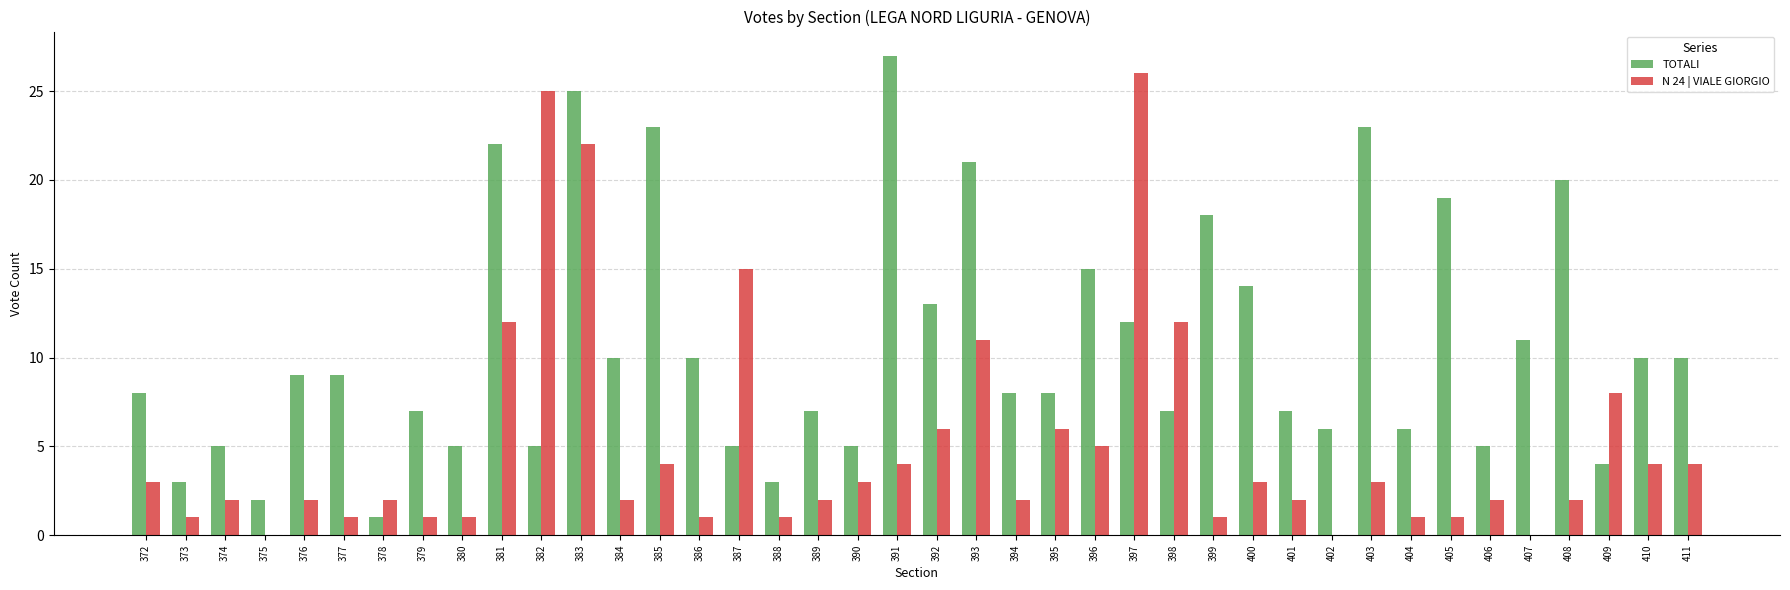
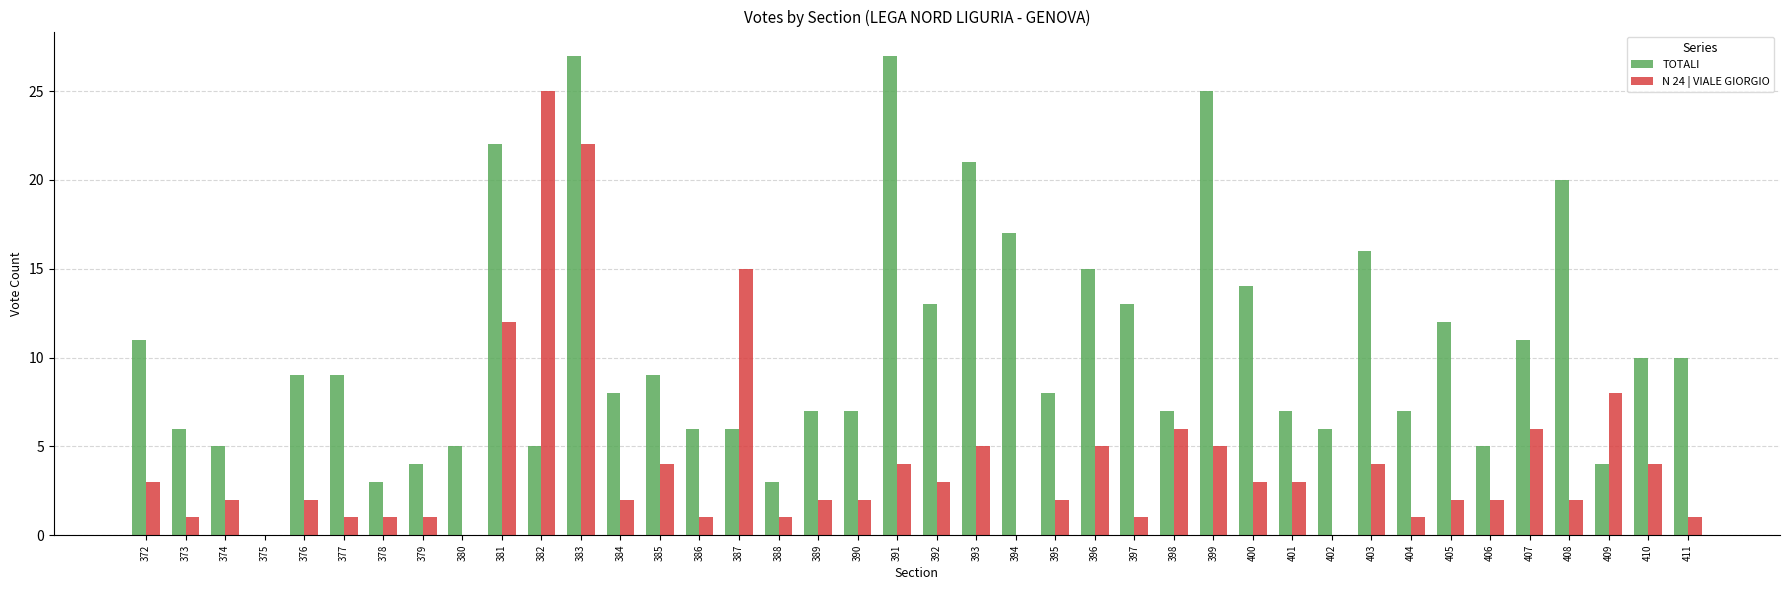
TOTALI, 372: 8 -> 11
TOTALI, 373: 3 -> 6
TOTALI, 375: 2 -> 0
TOTALI, 378: 1 -> 3
N 24 | VIALE GIORGIO, 378: 2 -> 1
TOTALI, 379: 7 -> 4
N 24 | VIALE GIORGIO, 380: 1 -> 0
TOTALI, 383: 25 -> 27
TOTALI, 384: 10 -> 8
TOTALI, 385: 23 -> 9
TOTALI, 386: 10 -> 6
TOTALI, 387: 5 -> 6
TOTALI, 390: 5 -> 7
N 24 | VIALE GIORGIO, 390: 3 -> 2
N 24 | VIALE GIORGIO, 392: 6 -> 3
N 24 | VIALE GIORGIO, 393: 11 -> 5
TOTALI, 394: 8 -> 17
N 24 | VIALE GIORGIO, 394: 2 -> 0
N 24 | VIALE GIORGIO, 395: 6 -> 2
TOTALI, 397: 12 -> 13
N 24 | VIALE GIORGIO, 397: 26 -> 1
N 24 | VIALE GIORGIO, 398: 12 -> 6
TOTALI, 399: 18 -> 25
N 24 | VIALE GIORGIO, 399: 1 -> 5
N 24 | VIALE GIORGIO, 401: 2 -> 3
TOTALI, 403: 23 -> 16
N 24 | VIALE GIORGIO, 403: 3 -> 4
TOTALI, 404: 6 -> 7
TOTALI, 405: 19 -> 12
N 24 | VIALE GIORGIO, 405: 1 -> 2
N 24 | VIALE GIORGIO, 407: 0 -> 6
N 24 | VIALE GIORGIO, 411: 4 -> 1
